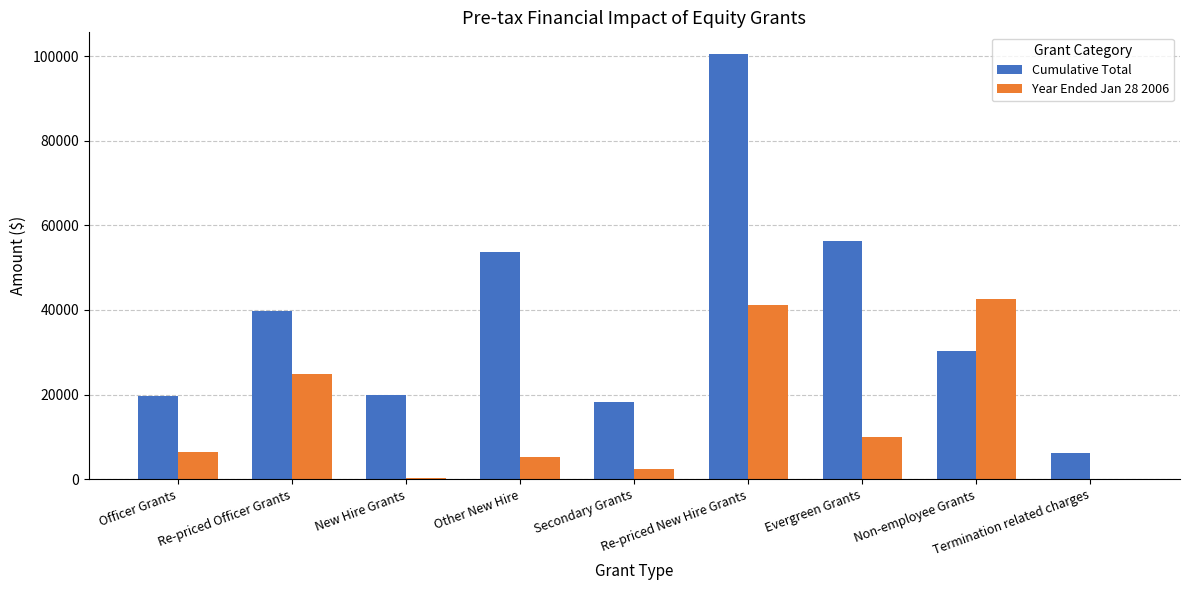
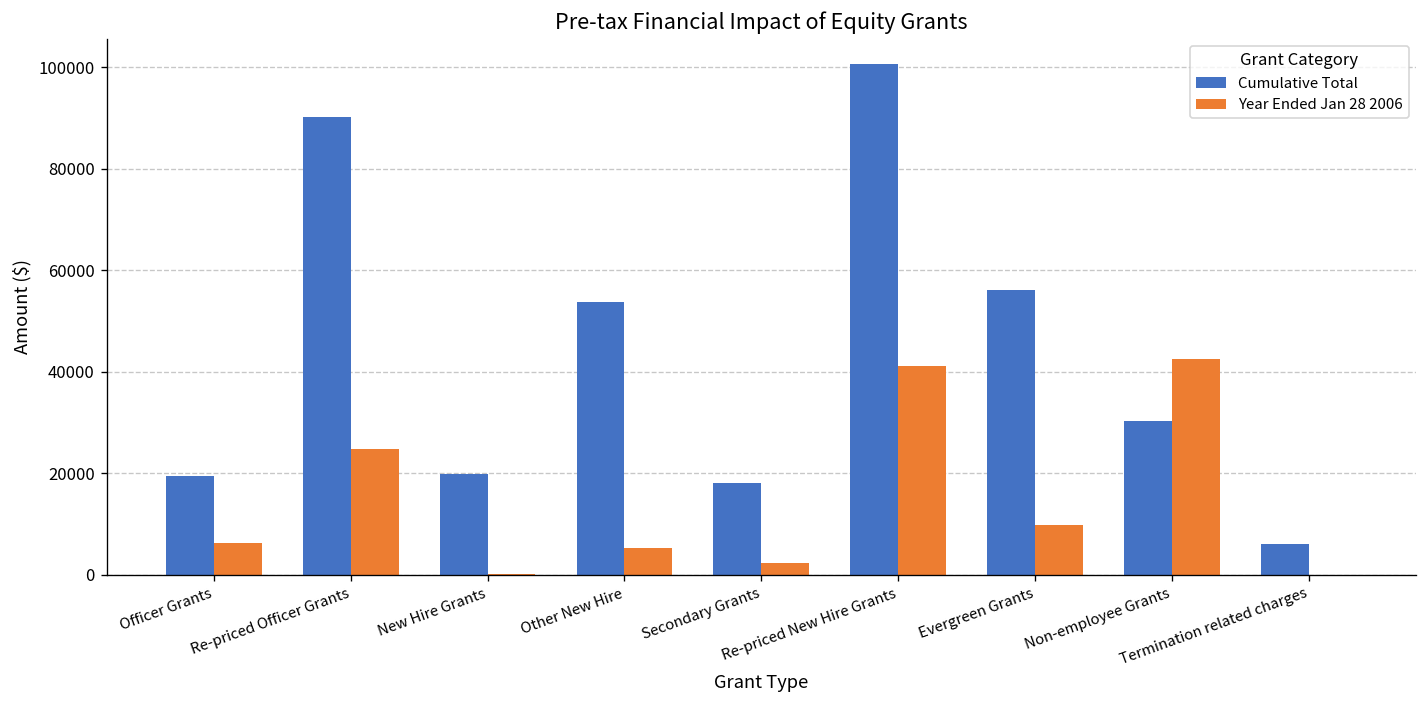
Cumulative Total, Re-priced Officer Grants: 40000 -> 90000
